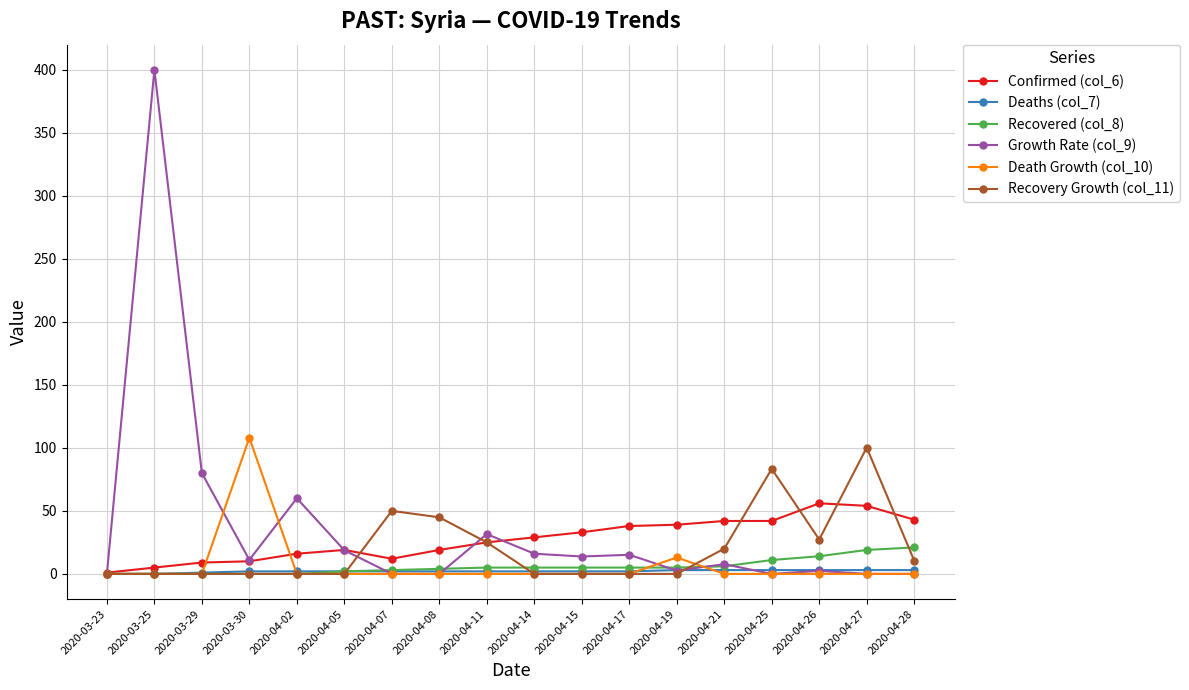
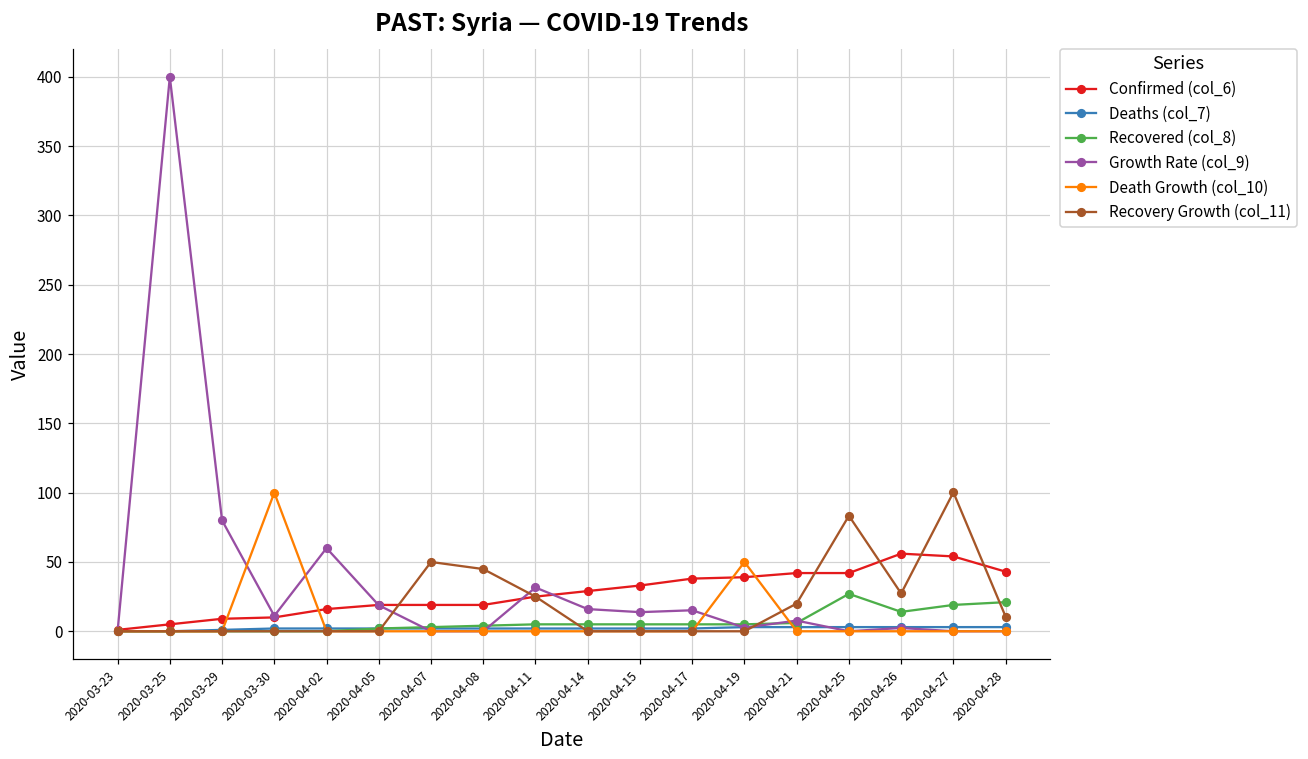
Death Growth (col_10), 2020-03-30: 108 -> 100
Confirmed (col_6), 2020-04-07: 12 -> 19
Death Growth (col_10), 2020-04-19: 13 -> 50
Recovered (col_8), 2020-04-25: 11 -> 27
